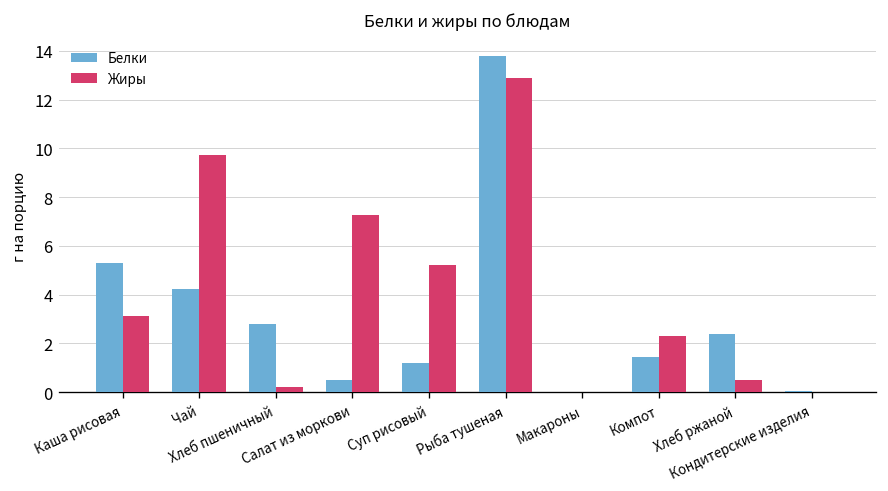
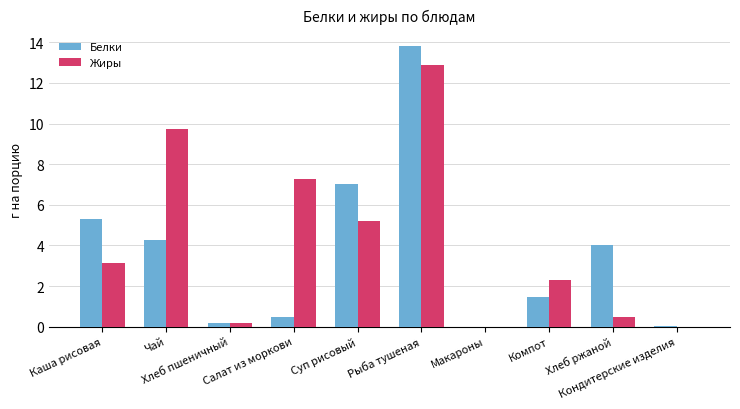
Белки, Хлеб пшеничный: 2.8 -> 0.2
Белки, Суп рисовый: 1.2 -> 7.0
Белки, Хлеб ржаной: 2.4 -> 4.0
